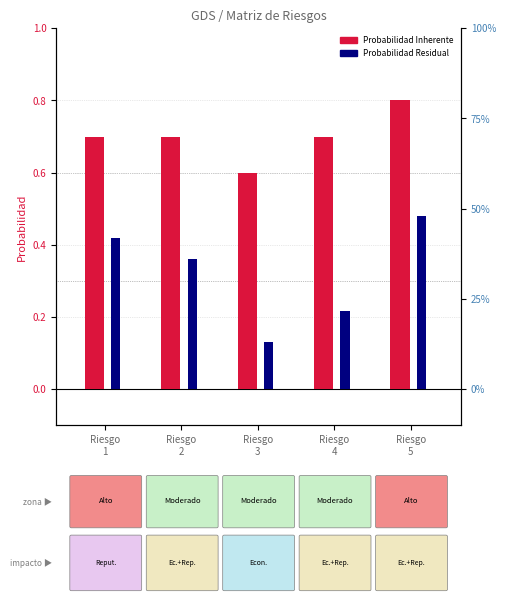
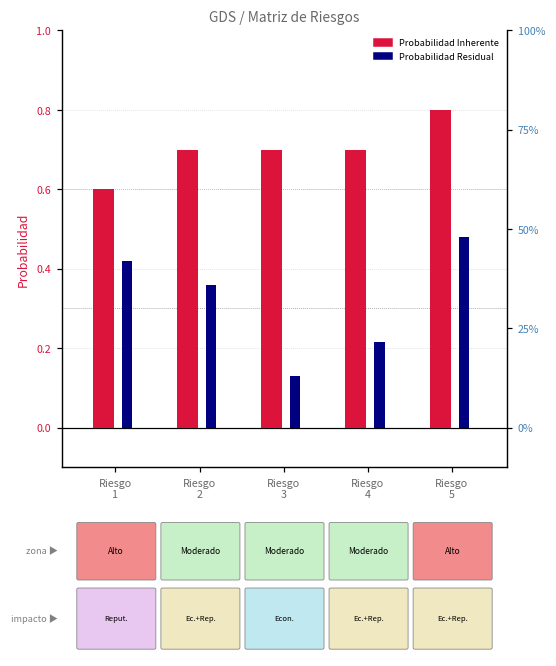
Probabilidad Inherente, Riesgo 1: 0.7 -> 0.6
Probabilidad Inherente, Riesgo 3: 0.6 -> 0.7
